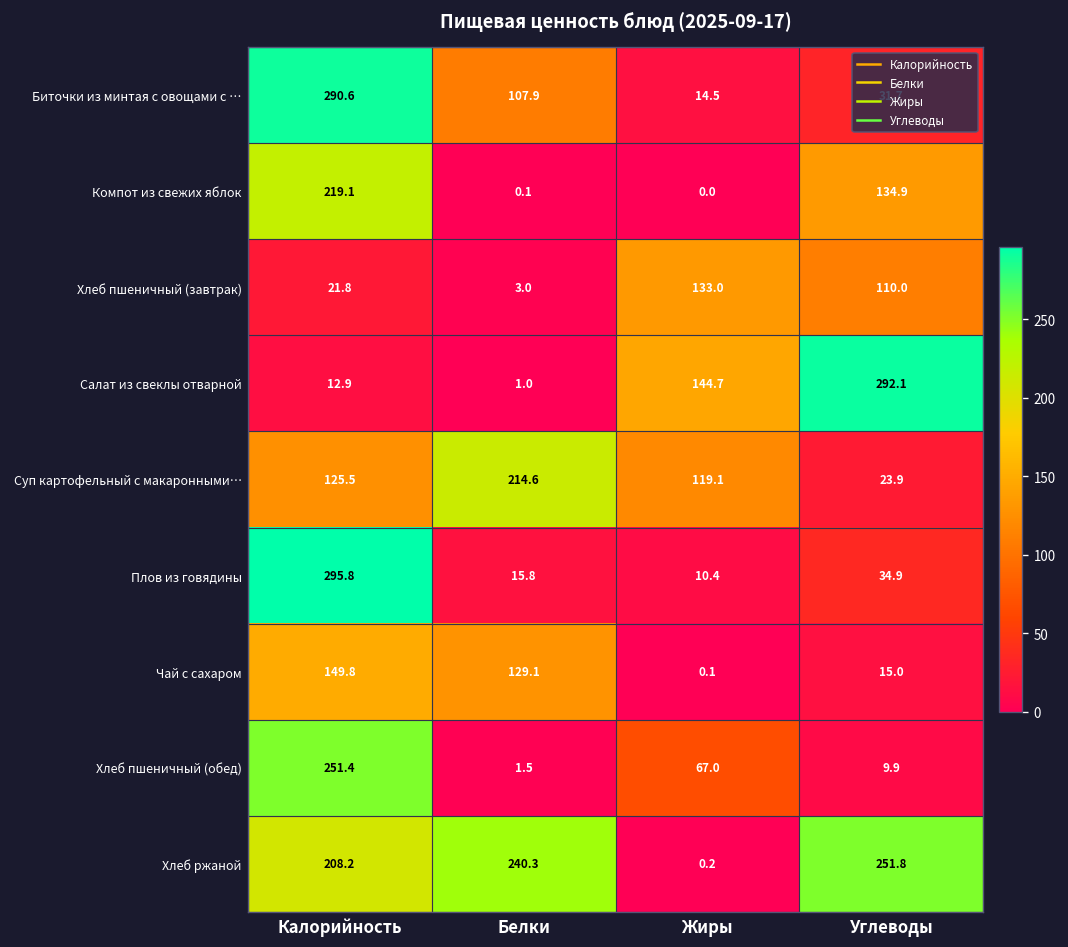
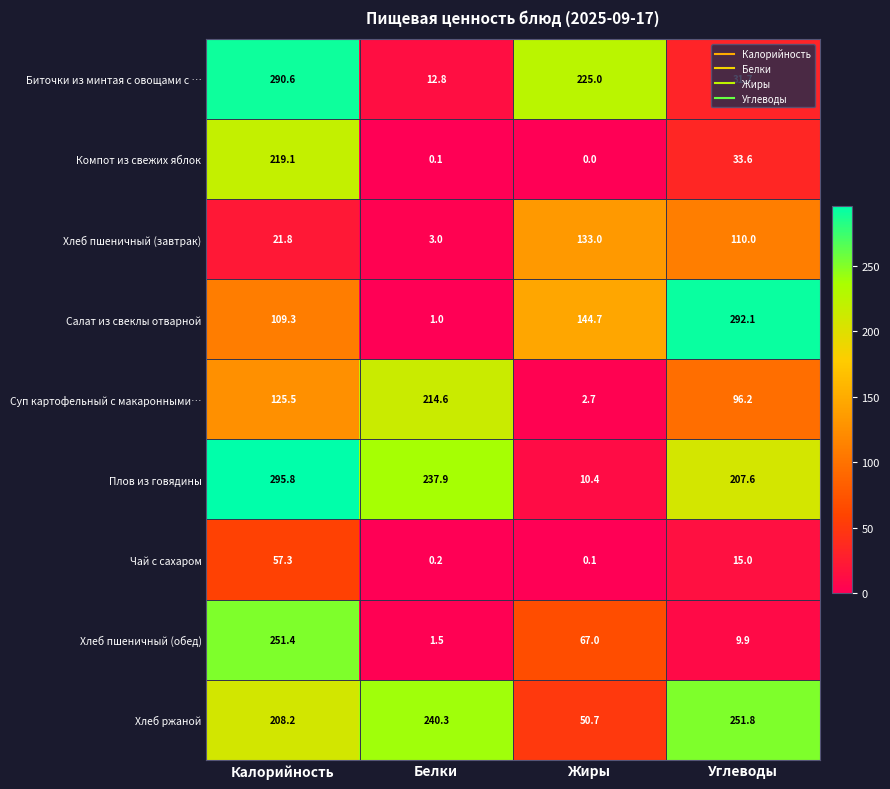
Биточки из минтая с овощами с …, Белки: 107.9 -> 12.8
Биточки из минтая с овощами с …, Жиры: 14.5 -> 225.0
Компот из свежих яблок, Углеводы: 134.9 -> 33.6
Салат из свеклы отварной, Калорийность: 12.9 -> 109.3
Суп картофельный с макаронными…, Жиры: 119.1 -> 2.7
Суп картофельный с макаронными…, Углеводы: 23.9 -> 96.2
Плов из говядины, Белки: 15.8 -> 237.9
Плов из говядины, Углеводы: 34.9 -> 207.6
Чай с сахаром, Калорийность: 149.8 -> 57.3
Чай с сахаром, Белки: 129.1 -> 0.2
Хлеб ржаной, Жиры: 0.2 -> 50.7
